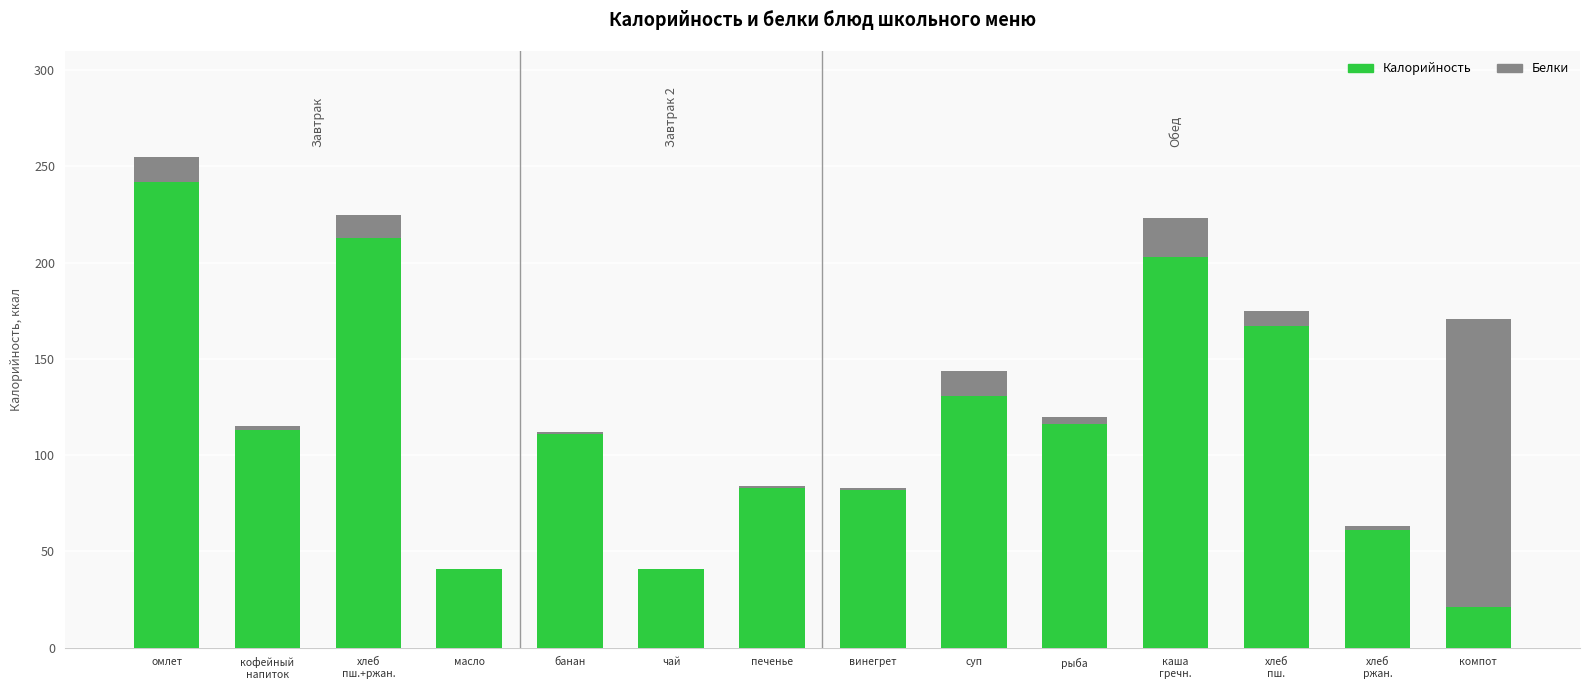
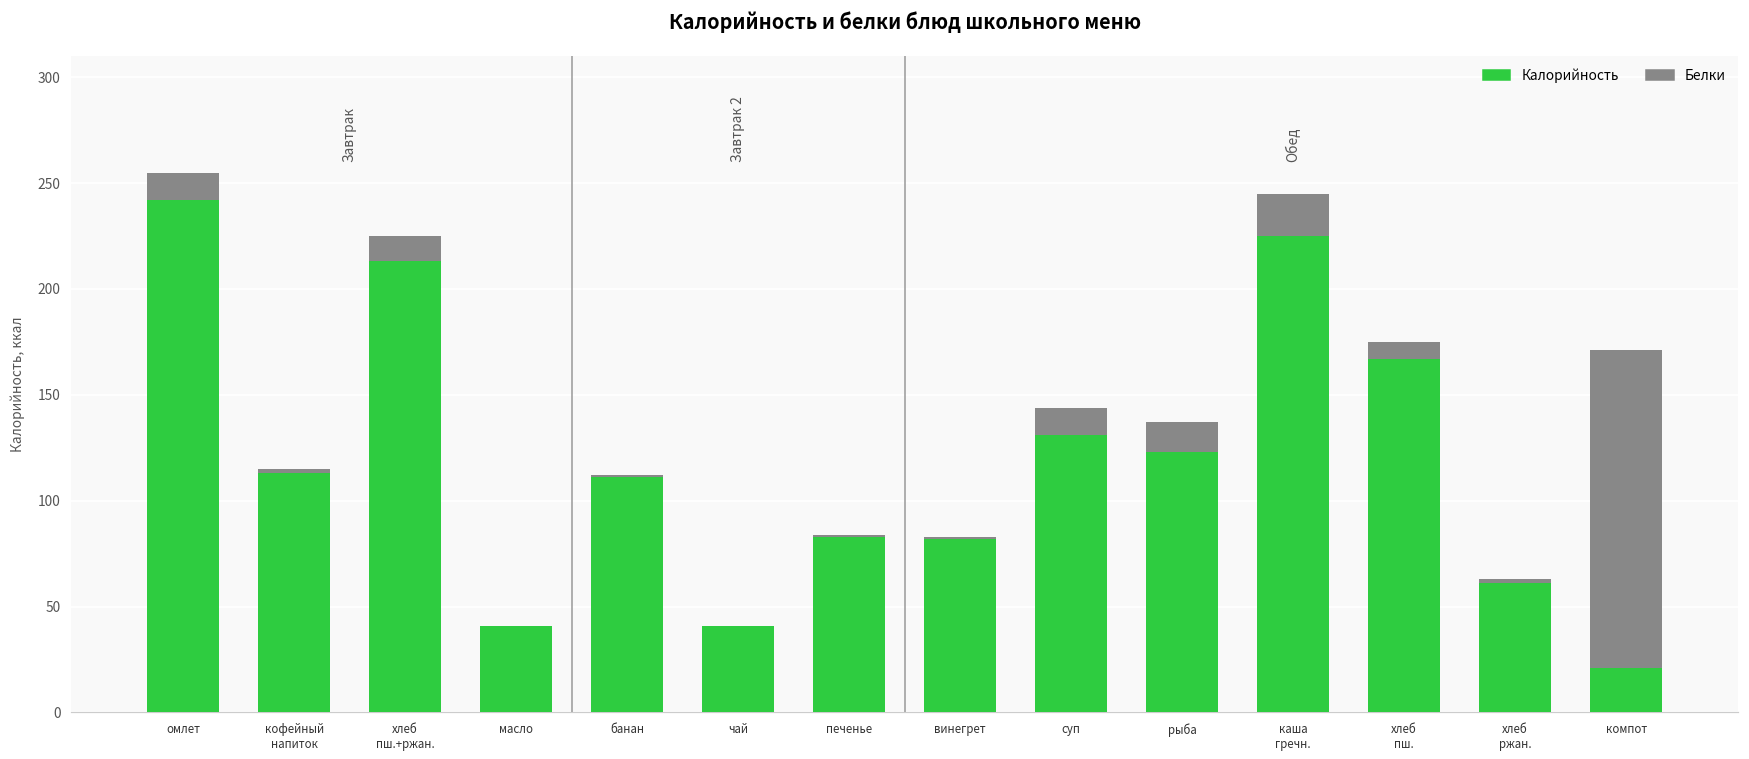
Калорийность, рыба: 116 -> 123
Белки, рыба: 4 -> 14
Калорийность, каша гречн.: 203 -> 225
